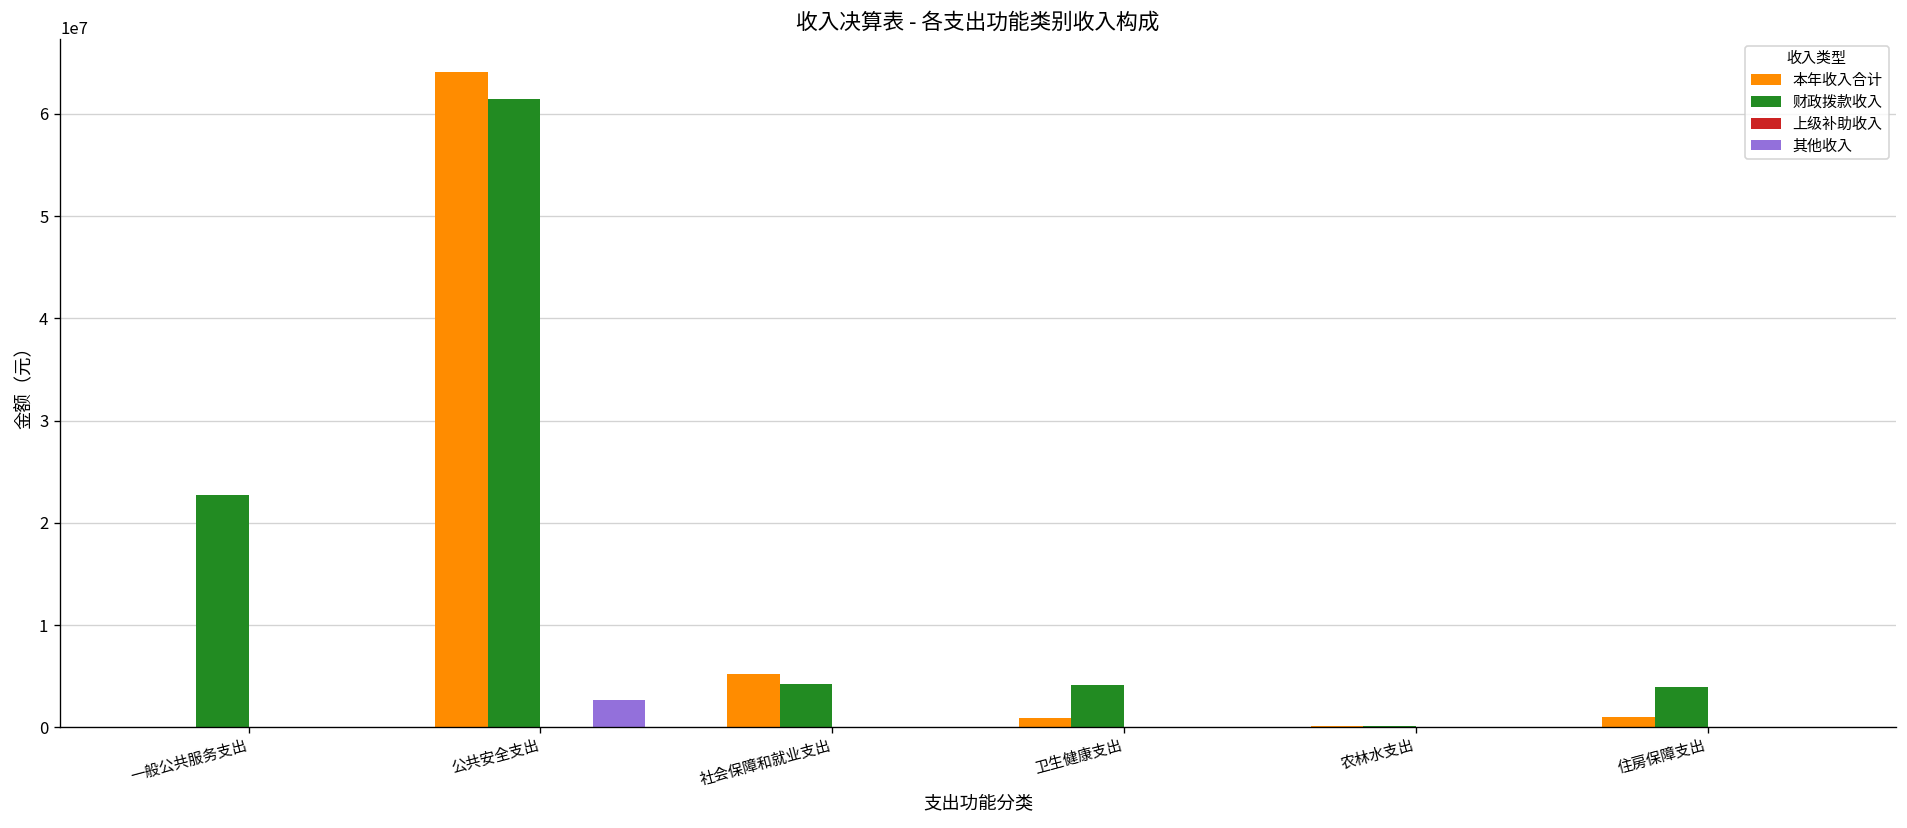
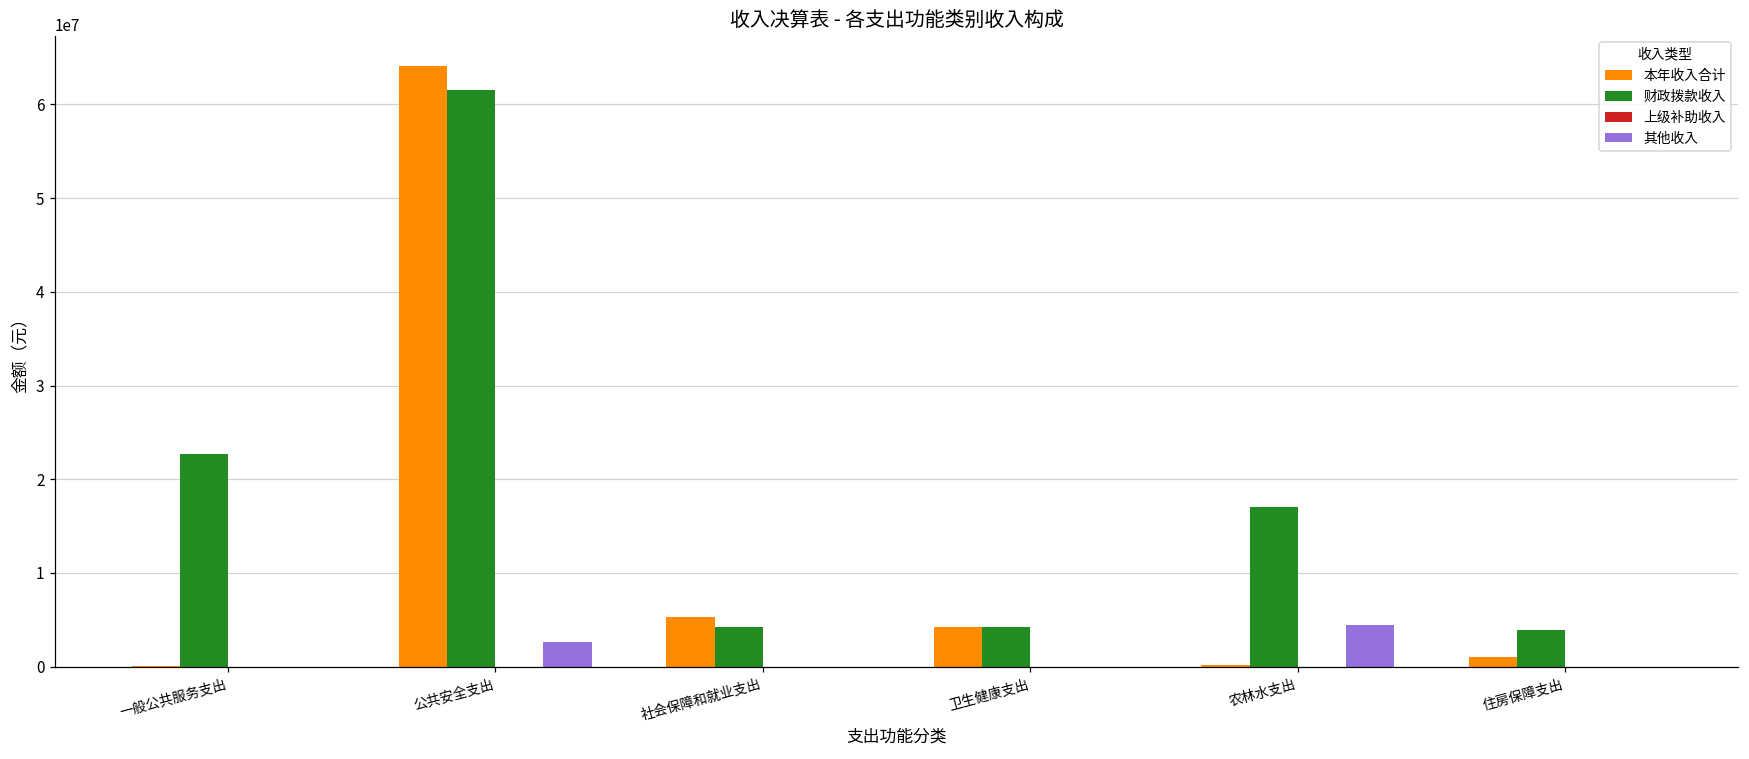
本年收入合计, 卫生健康支出: 1000000 -> 4000000
财政拨款收入, 农林水支出: 0 -> 17000000
其他收入, 农林水支出: 0 -> 4000000
